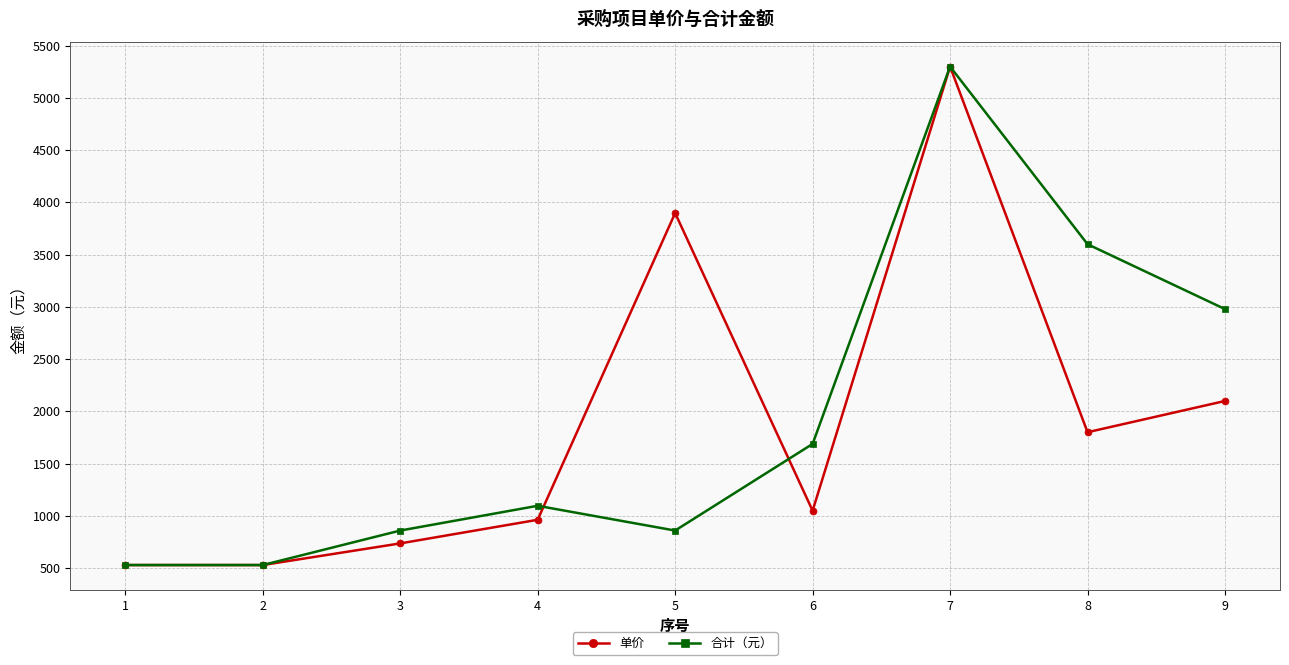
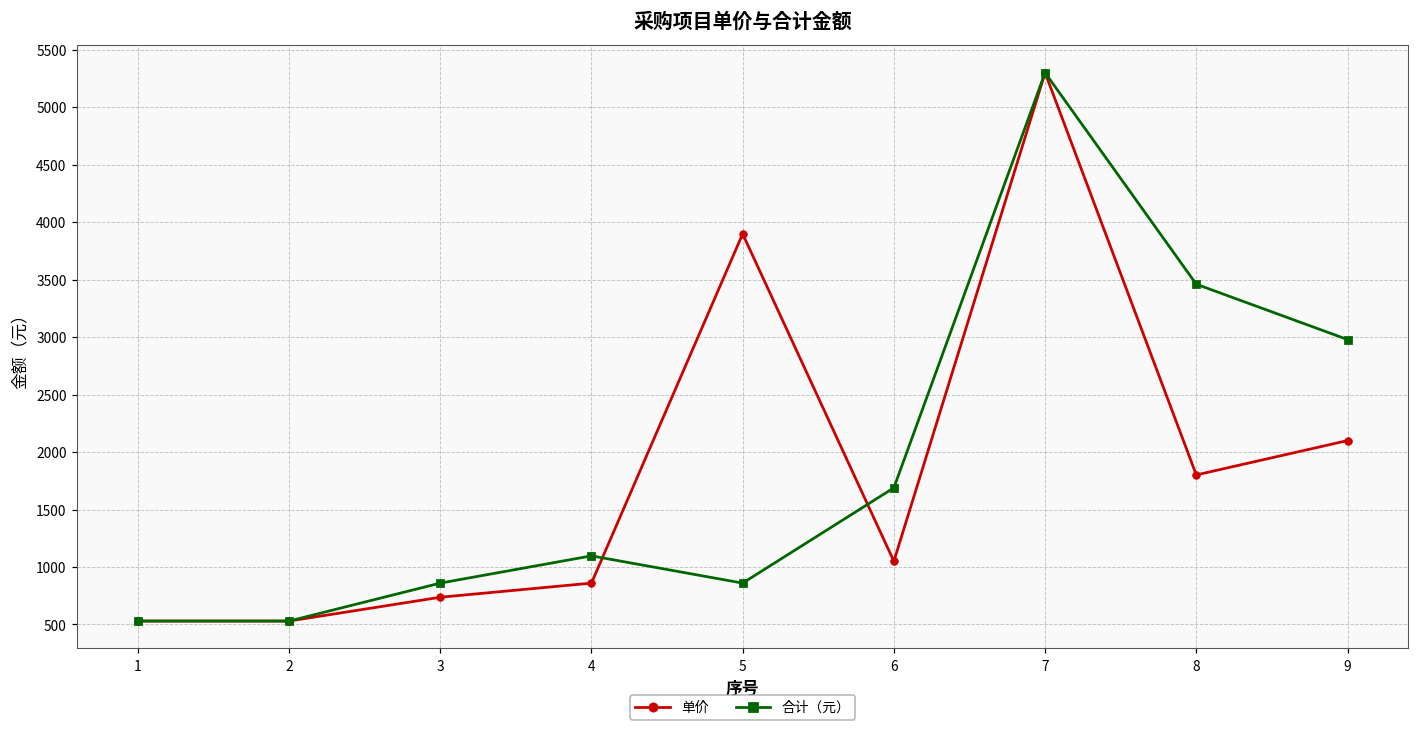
单价, 4: 960 -> 860
合计（元）, 8: 3600 -> 3460
